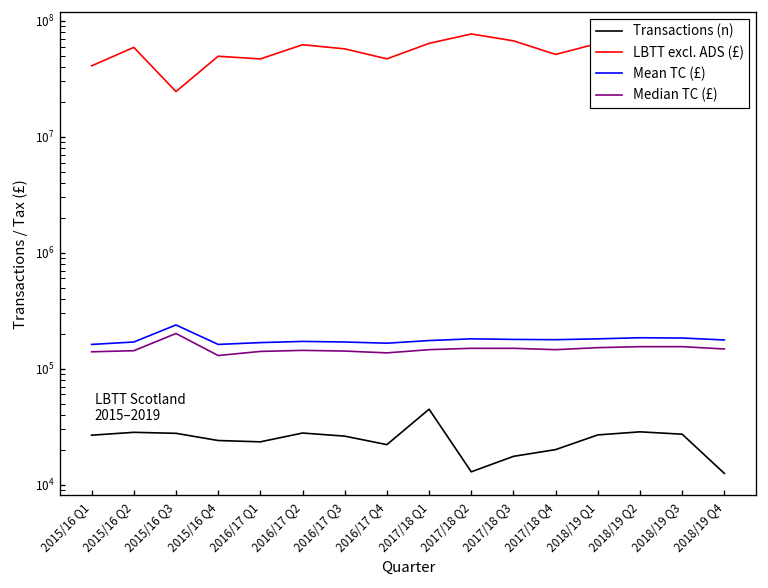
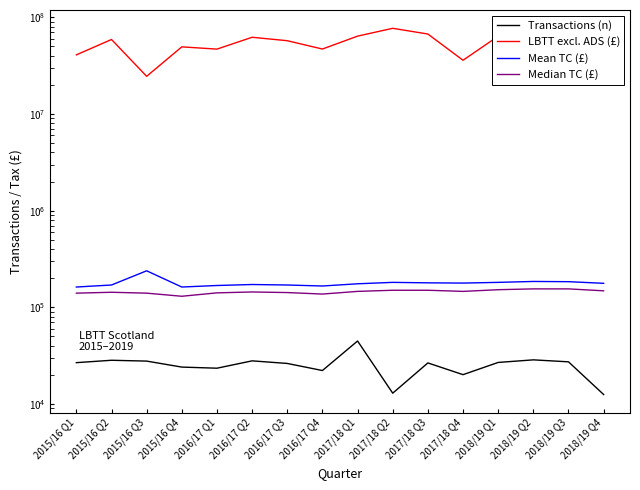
Median TC (£), 2015/16 Q3: 200000 -> 140000
Transactions (n), 2017/18 Q3: 18000 -> 27000
LBTT excl. ADS (£), 2017/18 Q4: 50000000 -> 36000000
